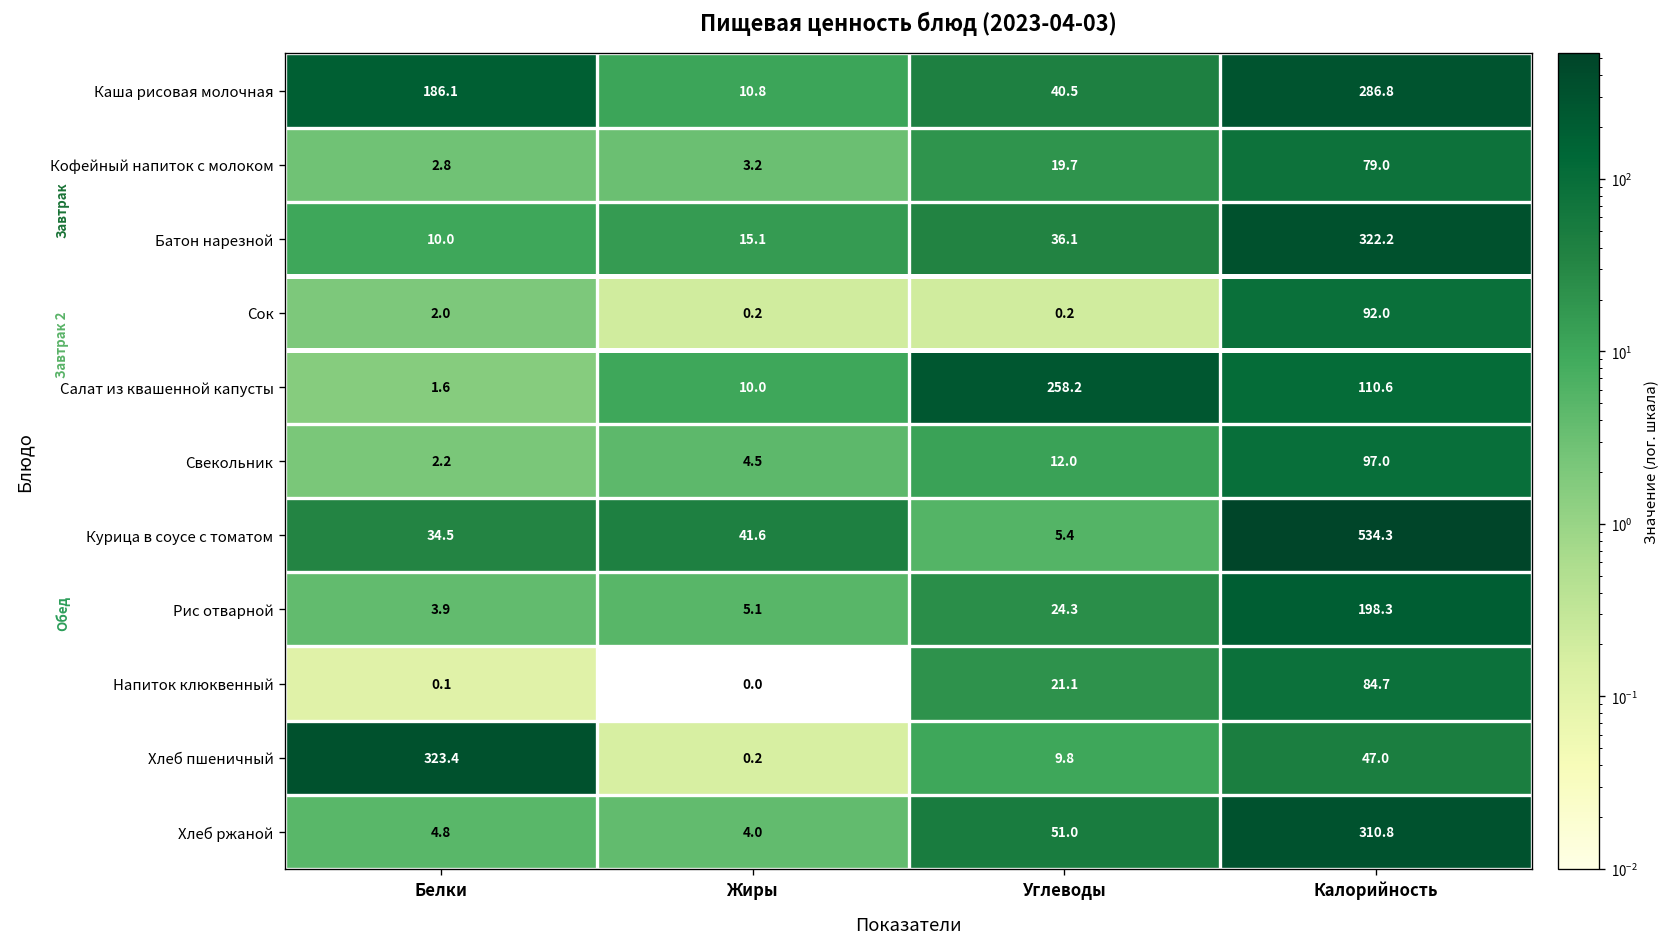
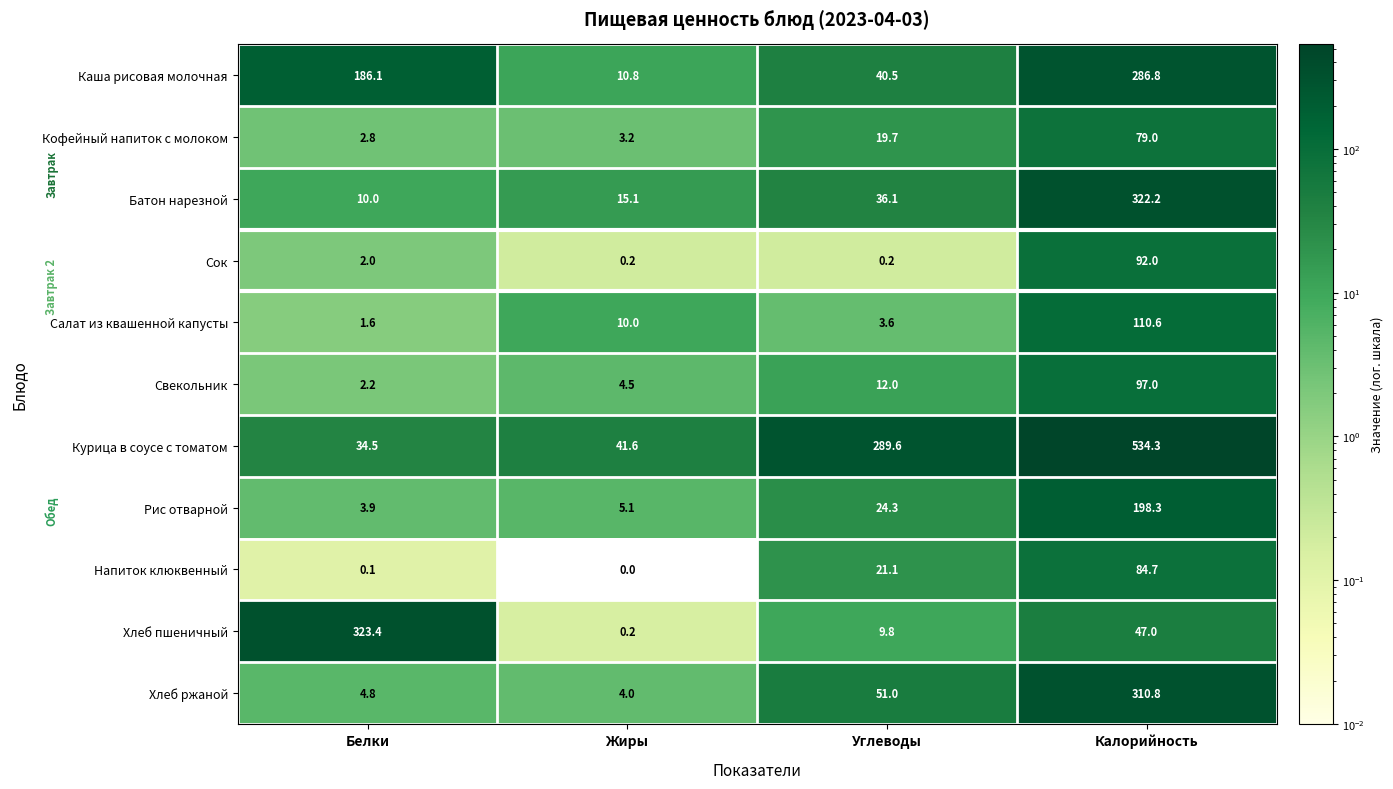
Салат из квашенной капусты, Углеводы: 258.2 -> 3.6
Курица в соусе с томатом, Углеводы: 5.4 -> 289.6
